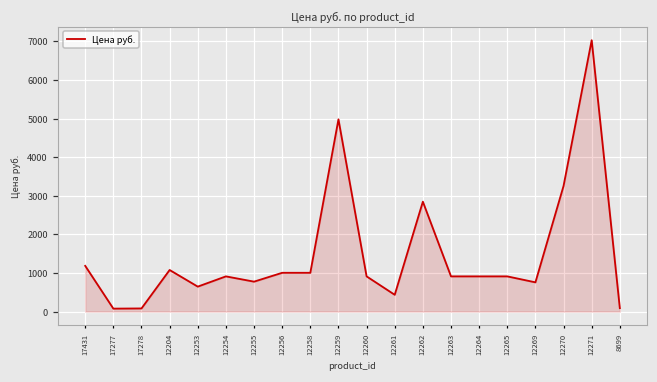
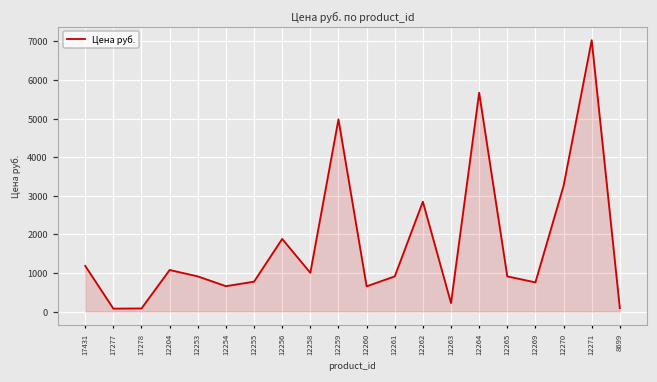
12253: 600 -> 900
12254: 900 -> 700
12256: 1000 -> 1900
12260: 900 -> 700
12261: 400 -> 900
12263: 900 -> 200
12264: 900 -> 5700
